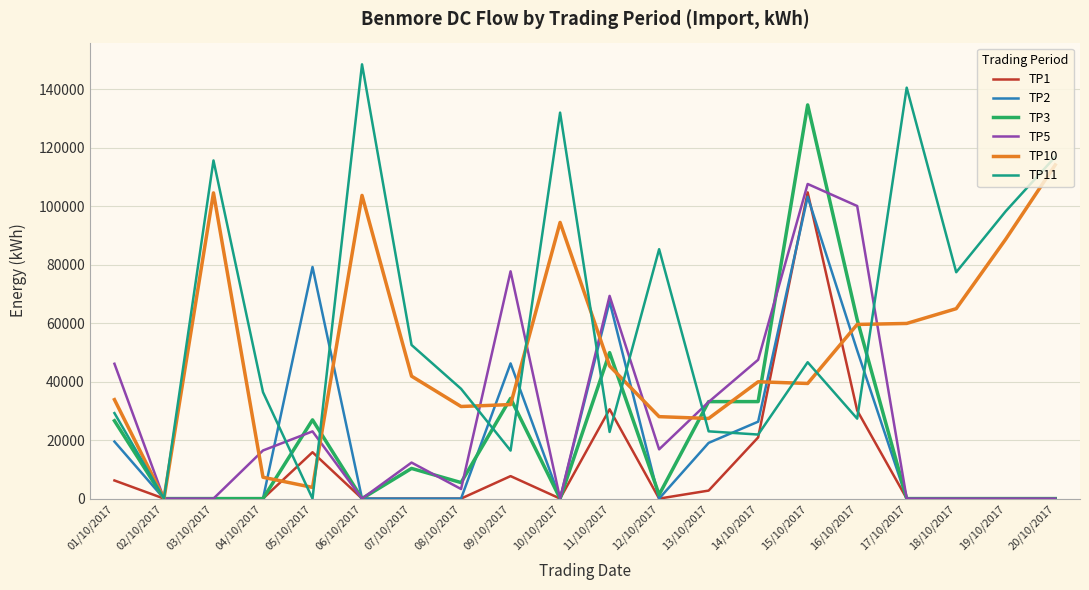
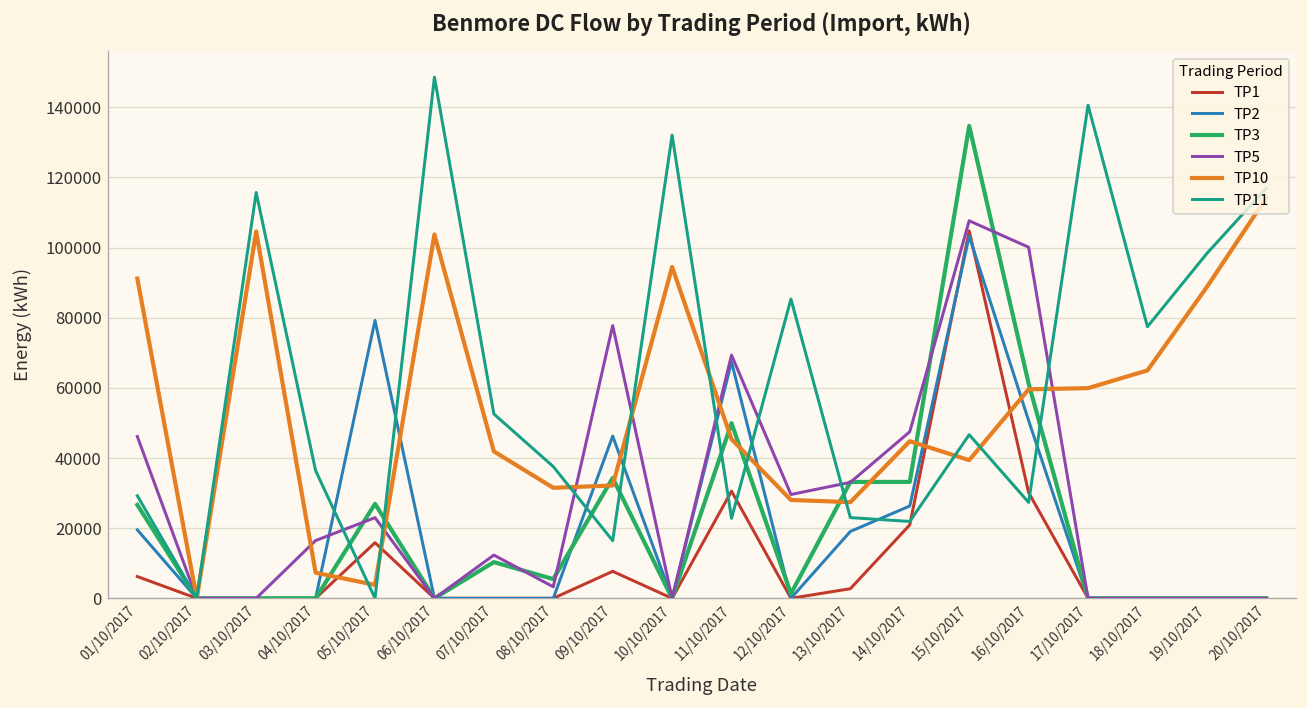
TP10, 01/10/2017: 34000 -> 91000
TP5, 12/10/2017: 17000 -> 30000
TP10, 14/10/2017: 40000 -> 45000
